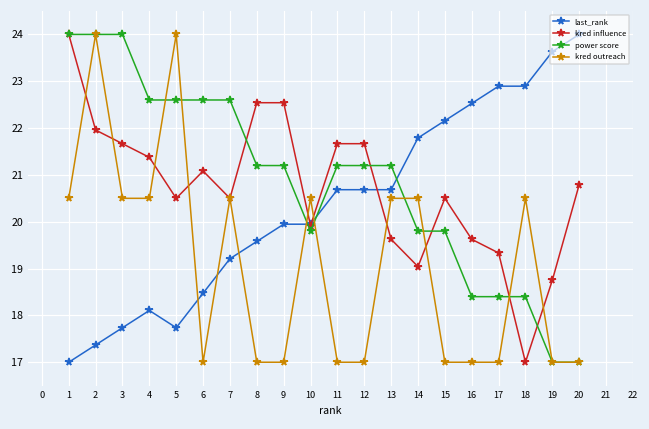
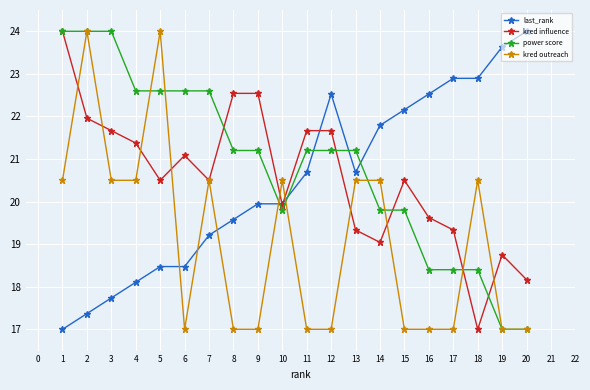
last_rank, 5: 17.7 -> 18.5
last_rank, 12: 20.7 -> 22.5
kred influence, 13: 19.6 -> 19.3
kred influence, 20: 20.8 -> 18.2
